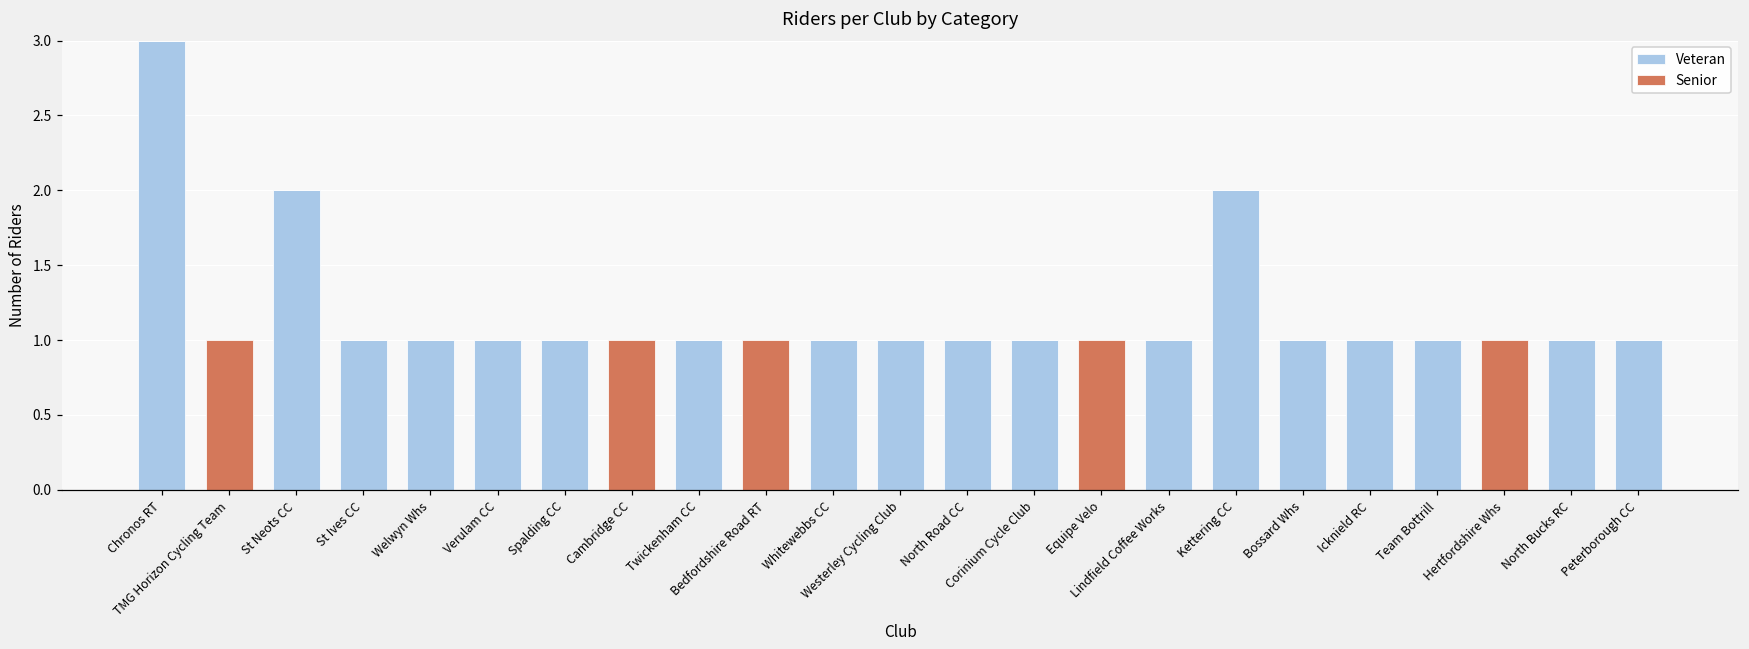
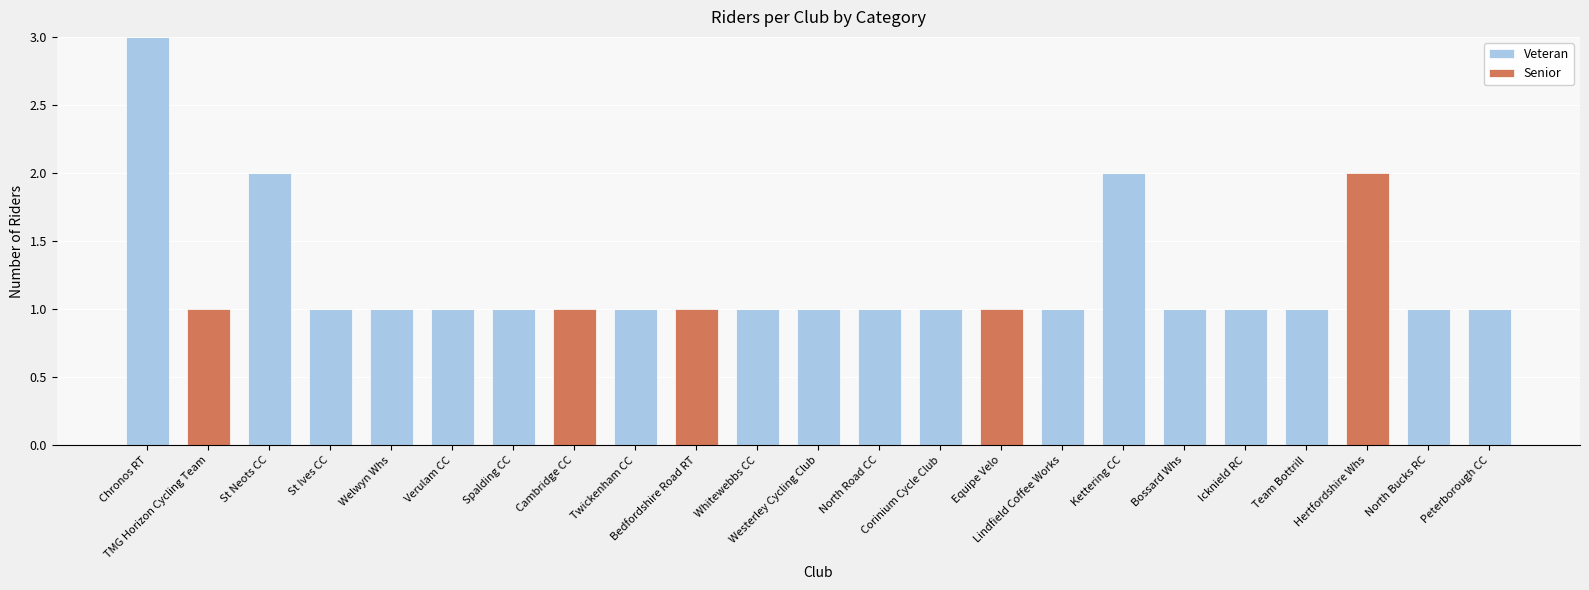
Senior, Hertfordshire Whs: 1 -> 2
